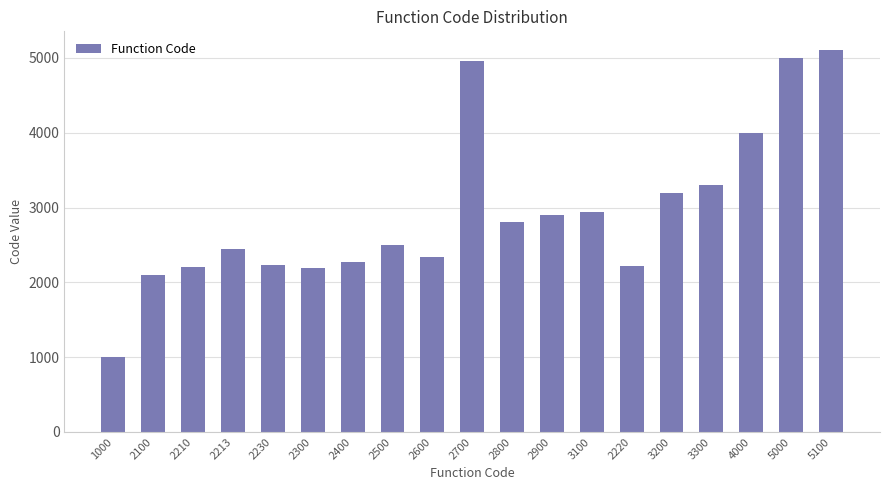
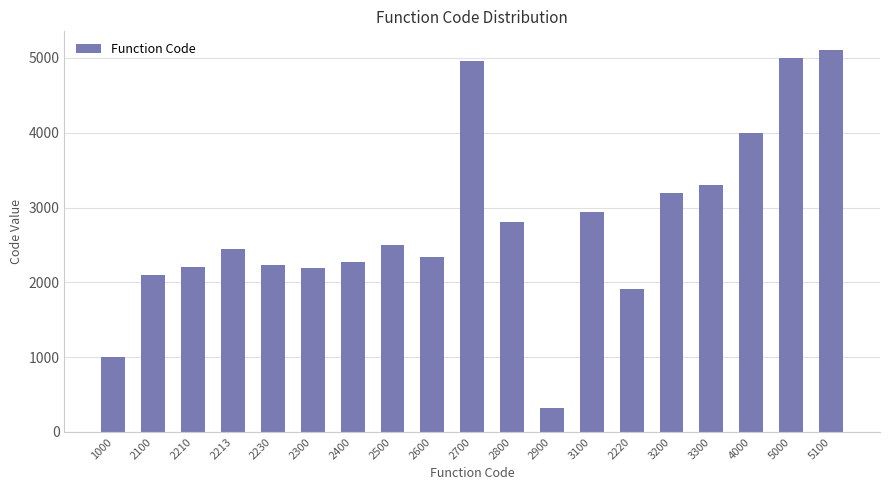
2900: 2900 -> 300
2220: 2200 -> 1900
